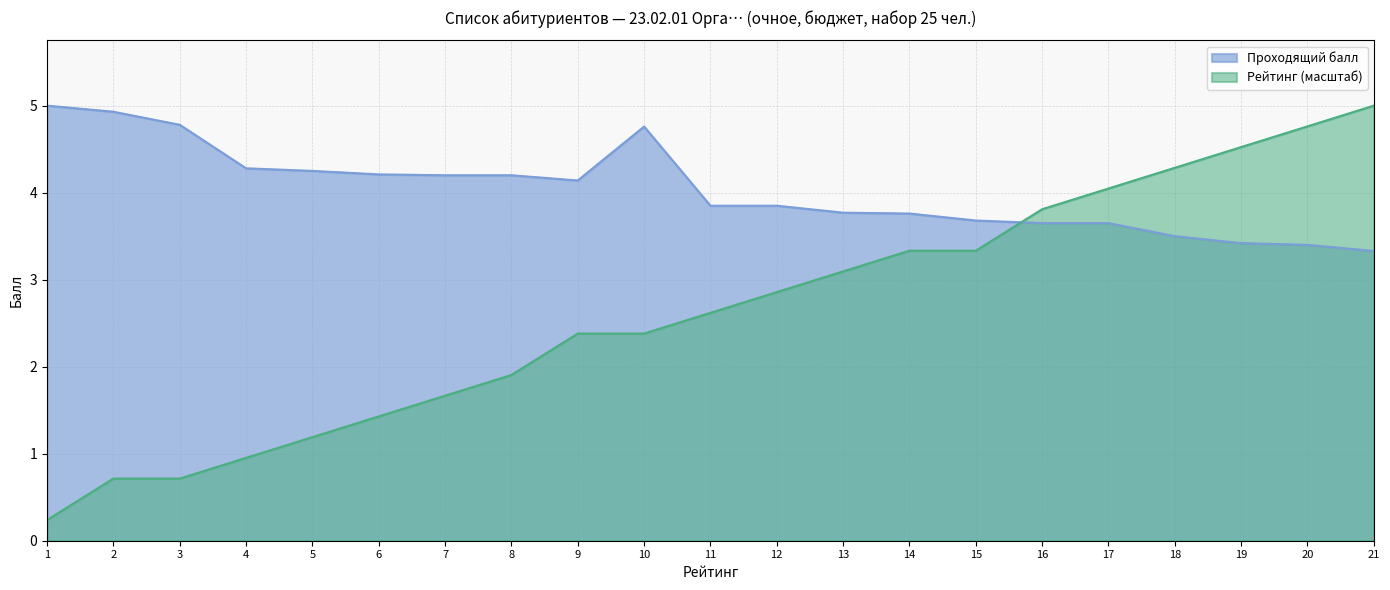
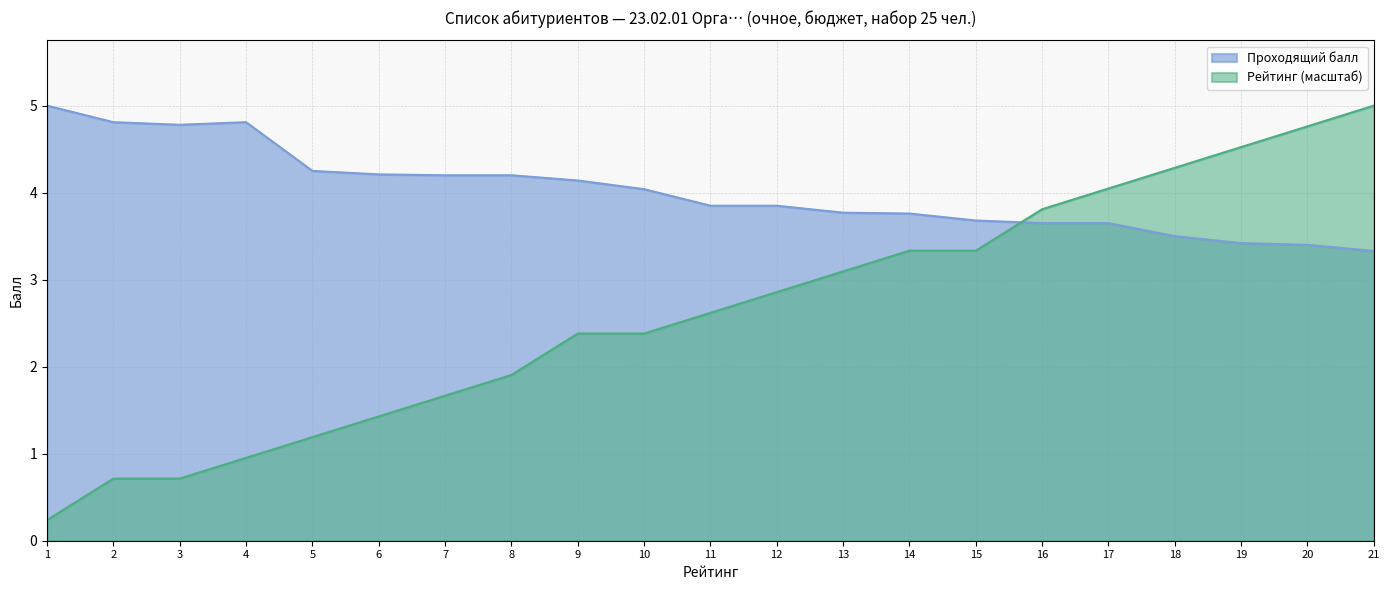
Проходящий балл, 2: 4.9 -> 4.8
Проходящий балл, 4: 4.3 -> 4.8
Проходящий балл, 10: 4.8 -> 4.0
